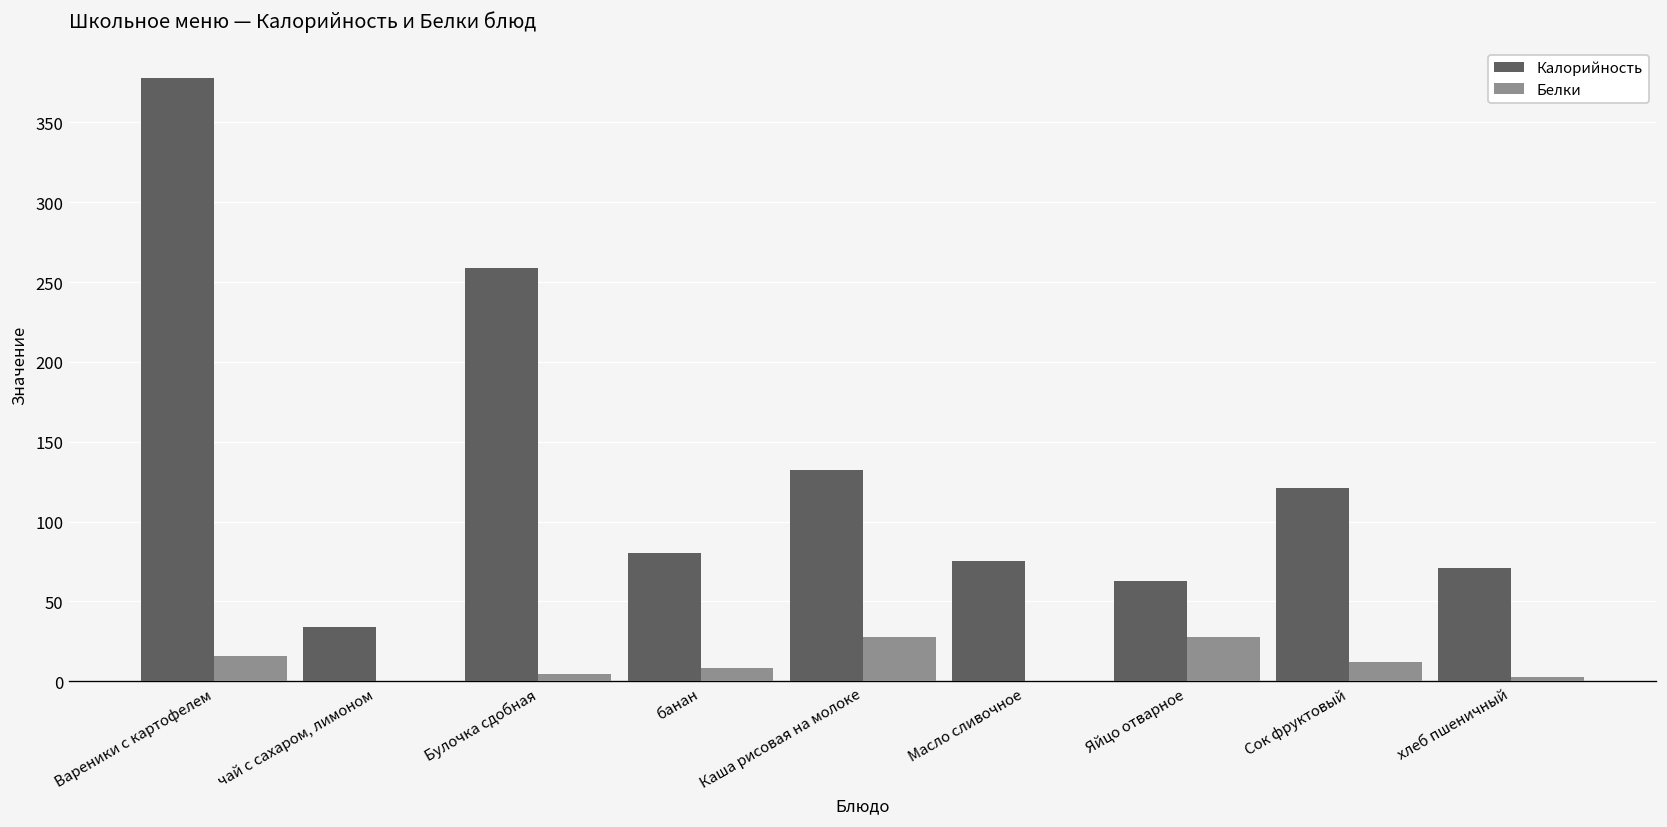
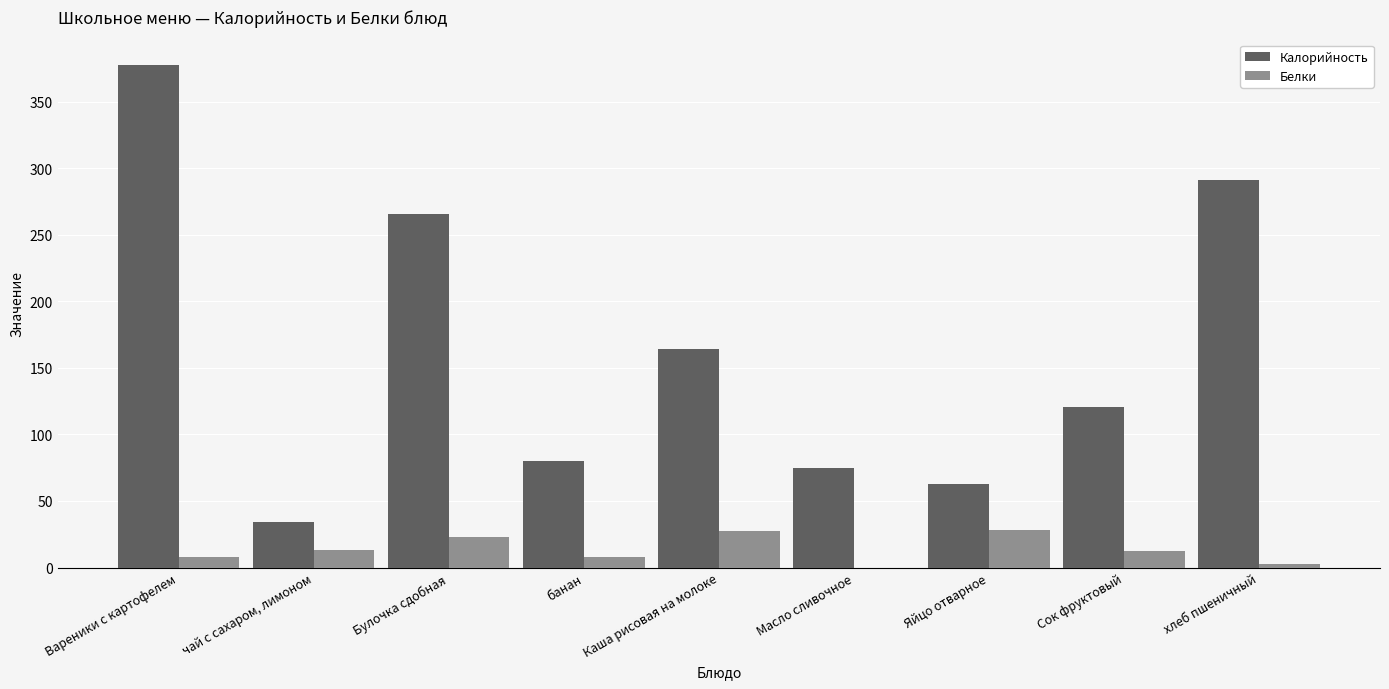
Белки, Вареники с картофелем: 16 -> 8
Белки, чай с сахаром, лимоном: 0 -> 13
Калорийность, Булочка сдобная: 259 -> 266
Белки, Булочка сдобная: 5 -> 23
Калорийность, Каша рисовая на молоке: 132 -> 164
Калорийность, хлеб пшеничный: 71 -> 291
